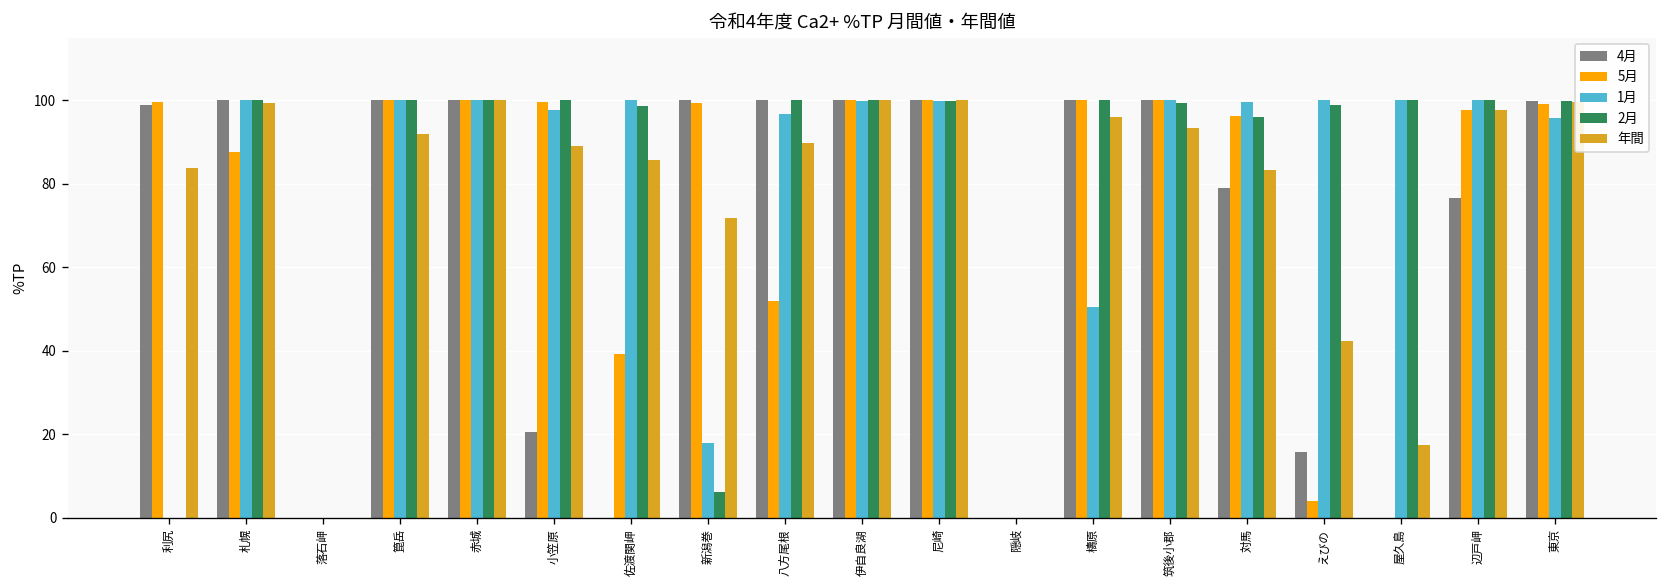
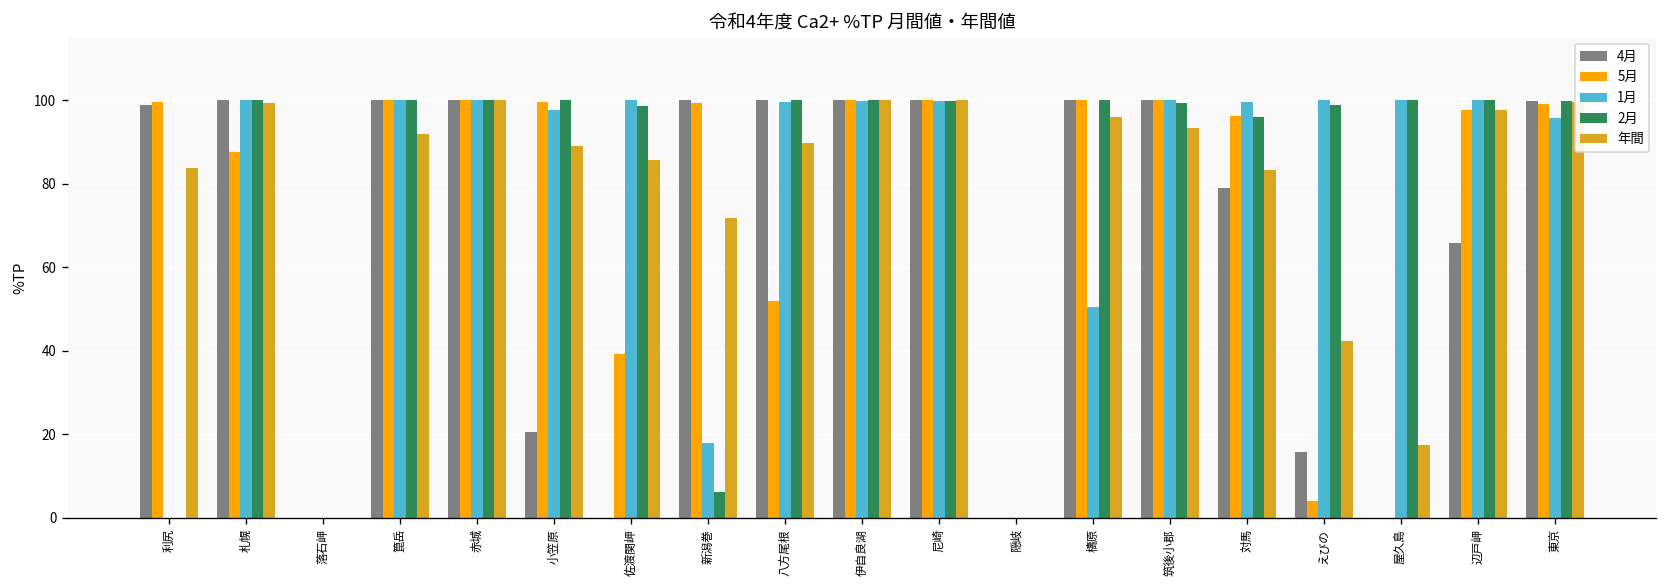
1月, 八方尾根: 97 -> 100
4月, 辺戸岬: 77 -> 66
